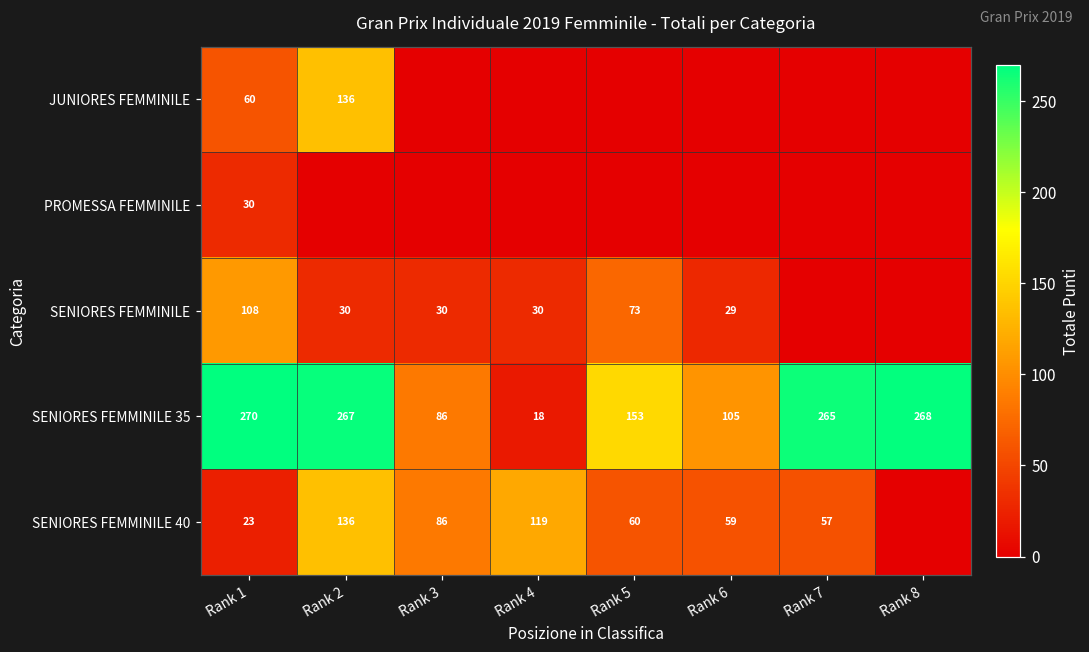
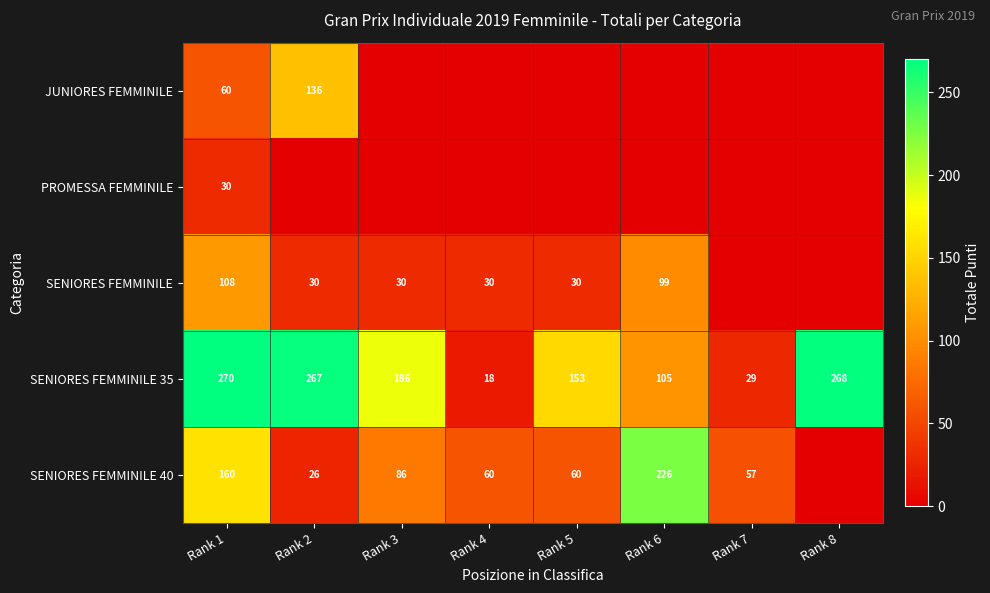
SENIORES FEMMINILE, Rank 5: 73 -> 30
SENIORES FEMMINILE, Rank 6: 29 -> 99
SENIORES FEMMINILE 35, Rank 3: 86 -> 186
SENIORES FEMMINILE 35, Rank 7: 265 -> 29
SENIORES FEMMINILE 40, Rank 1: 23 -> 160
SENIORES FEMMINILE 40, Rank 2: 136 -> 26
SENIORES FEMMINILE 40, Rank 4: 119 -> 60
SENIORES FEMMINILE 40, Rank 6: 59 -> 226
